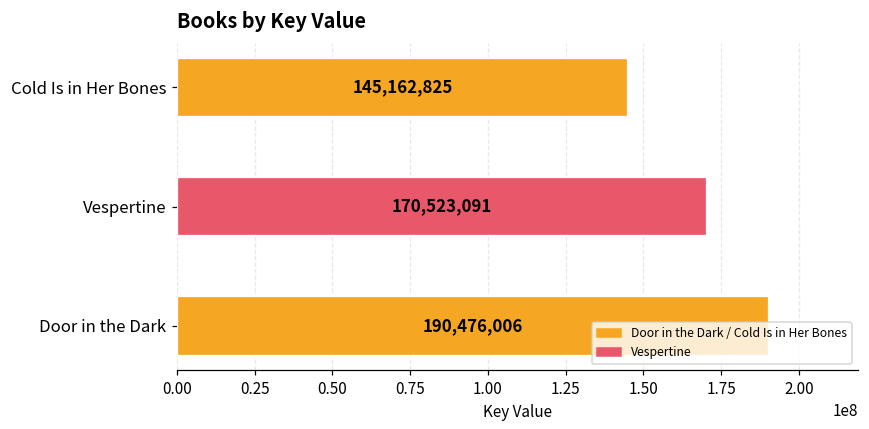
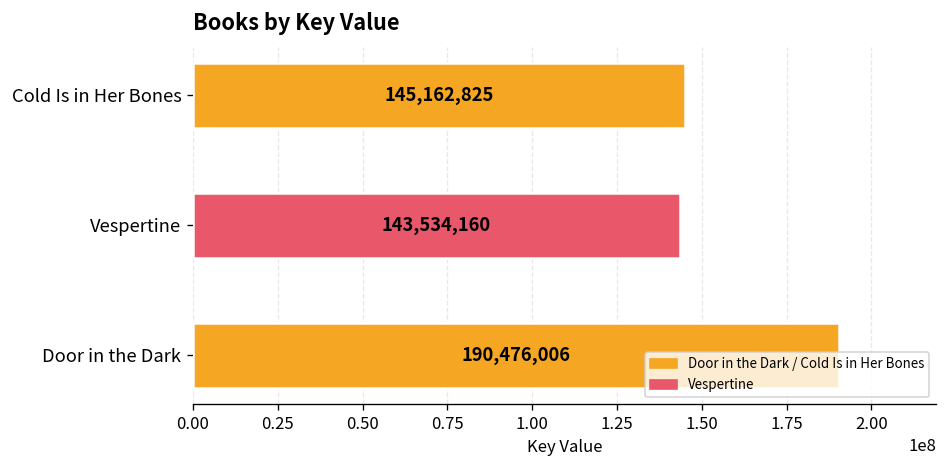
Vespertine: 170,523,091 -> 143,534,160
